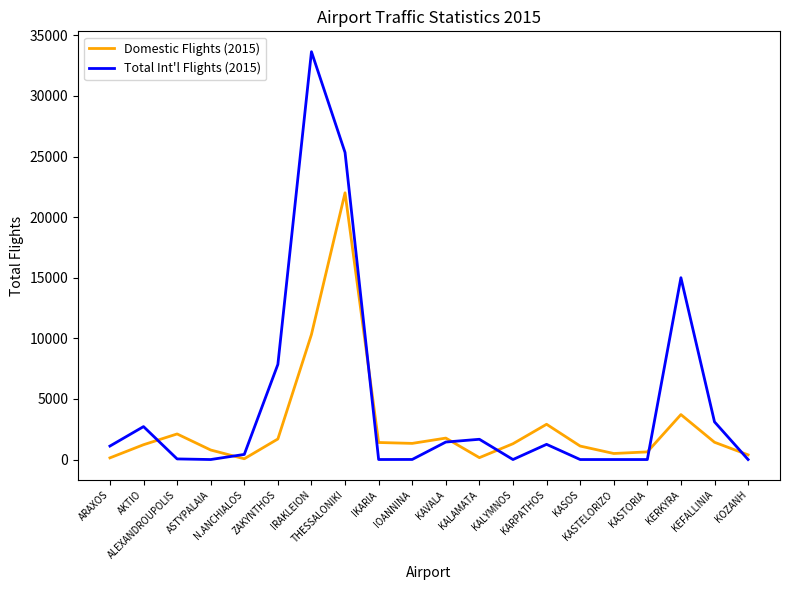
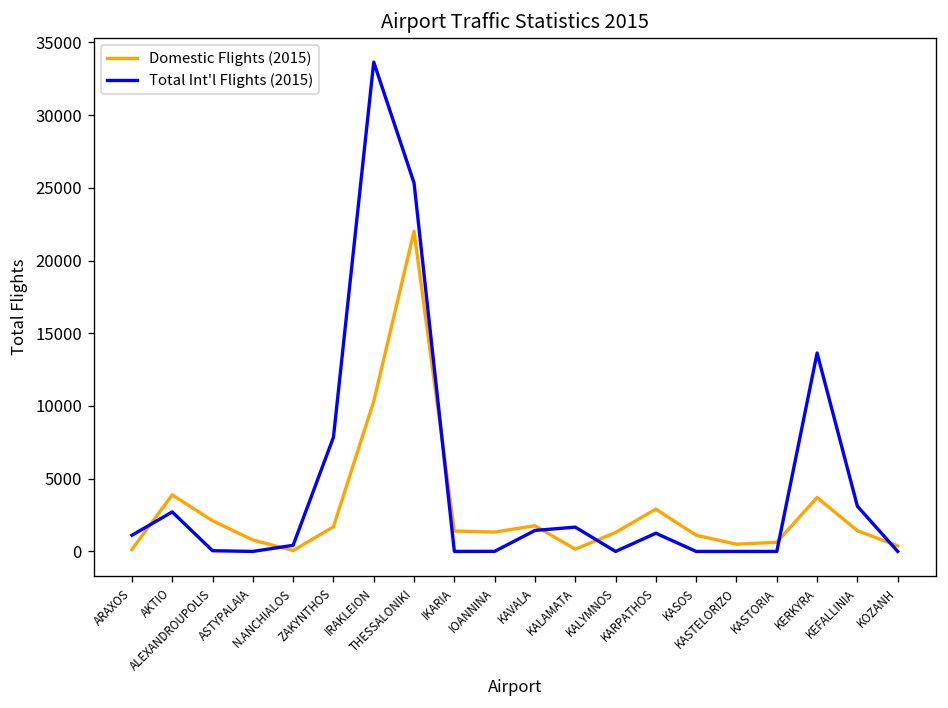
Domestic Flights (2015), AKTIO: 1200 -> 3900
Total Int'l Flights (2015), KERKYRA: 15000 -> 13600
